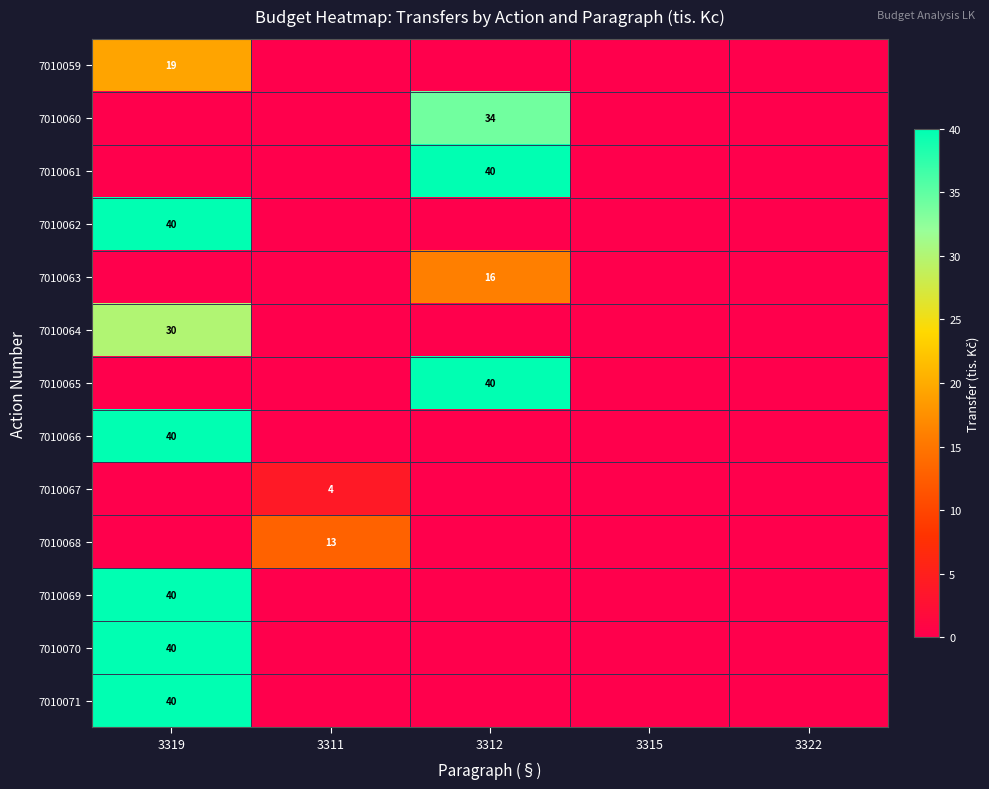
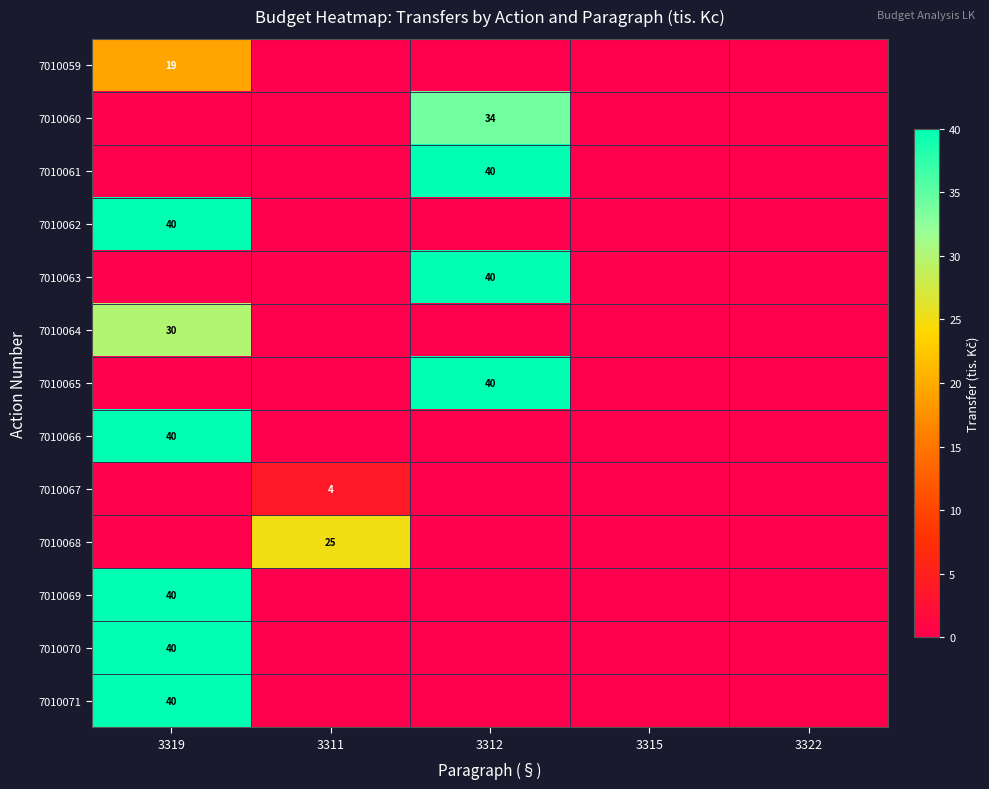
7010063, 3312: 16 -> 40
7010068, 3311: 13 -> 25
